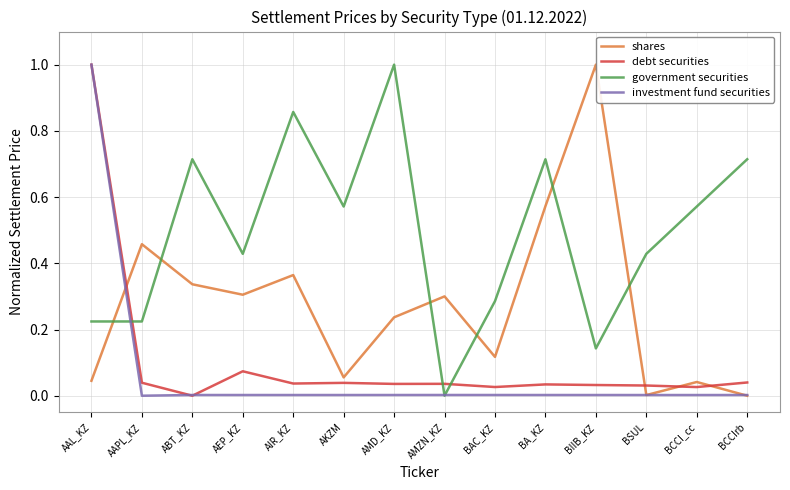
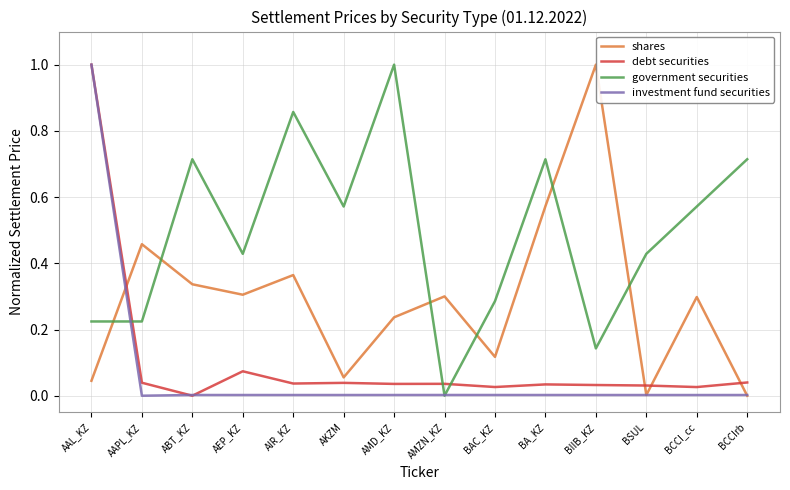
shares, BCCI_cc: 0.04 -> 0.30
